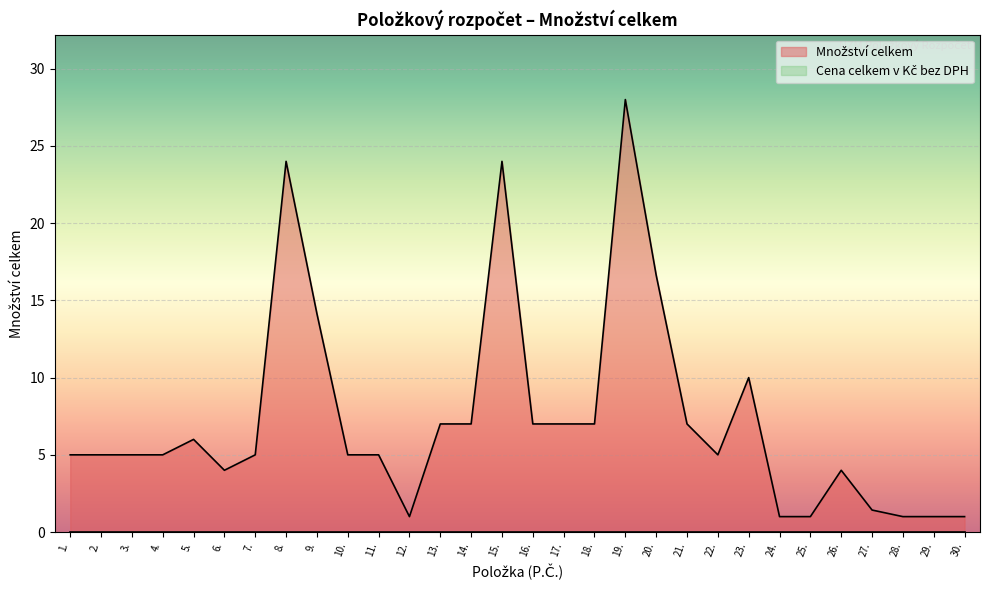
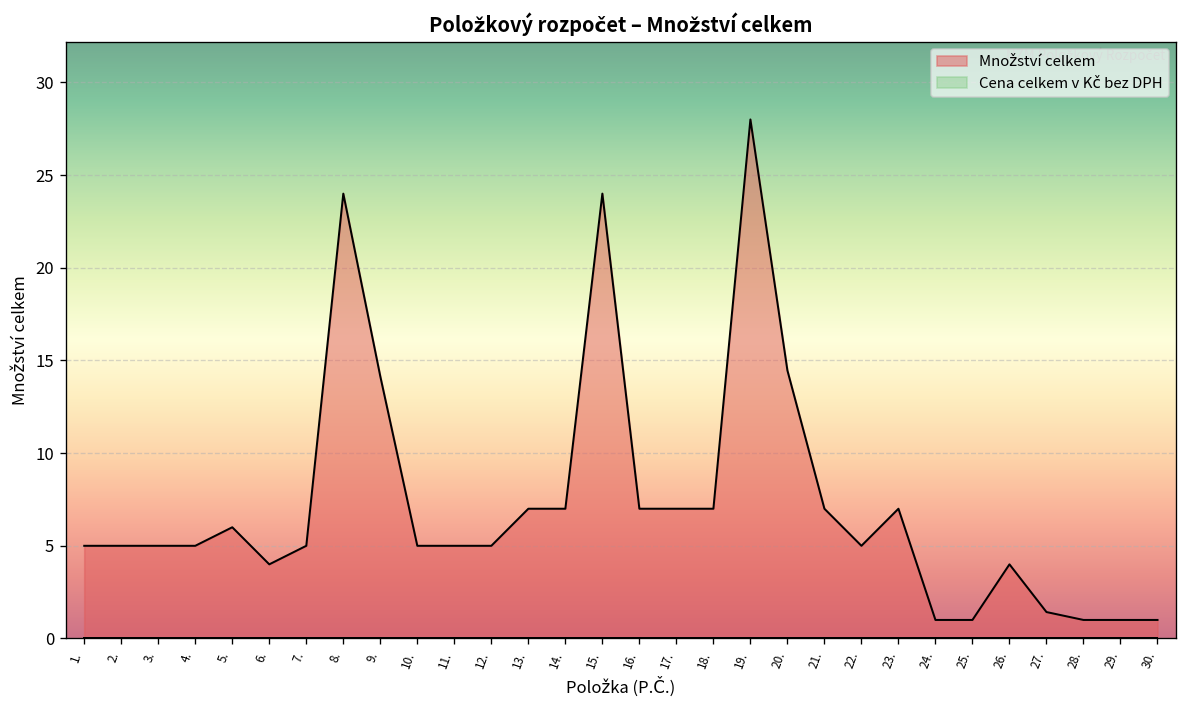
Množství celkem, 12.: 1 -> 5
Množství celkem, 20.: 16.6 -> 14.5
Množství celkem, 23.: 10 -> 7
